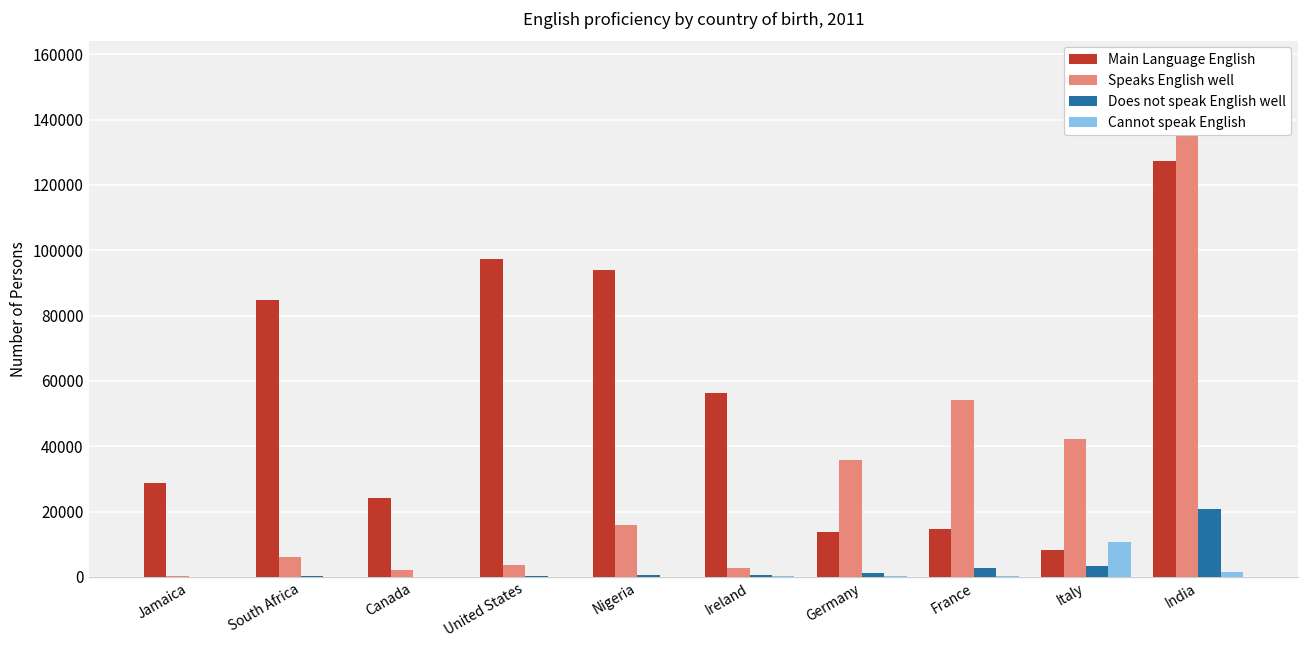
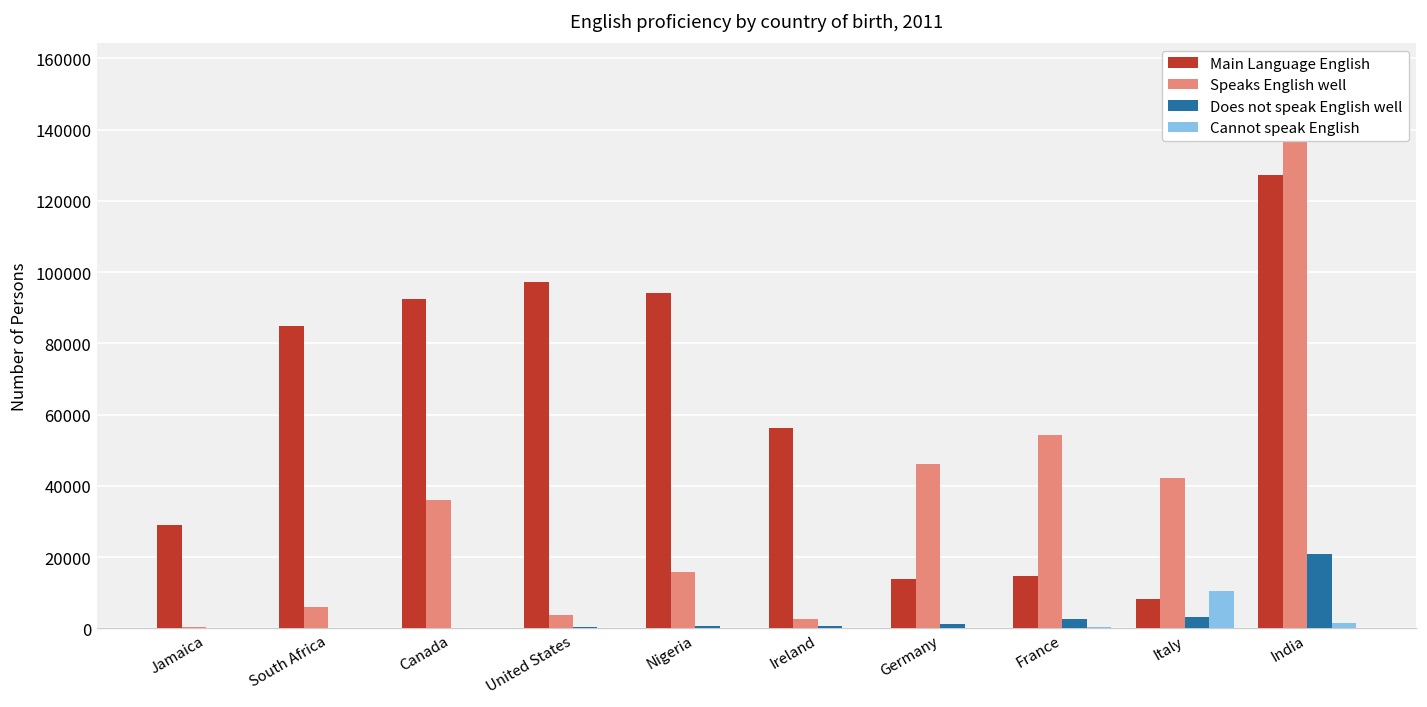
Main Language English, Canada: 24000 -> 93000
Speaks English well, Canada: 2000 -> 36000
Speaks English well, Germany: 36000 -> 46000
